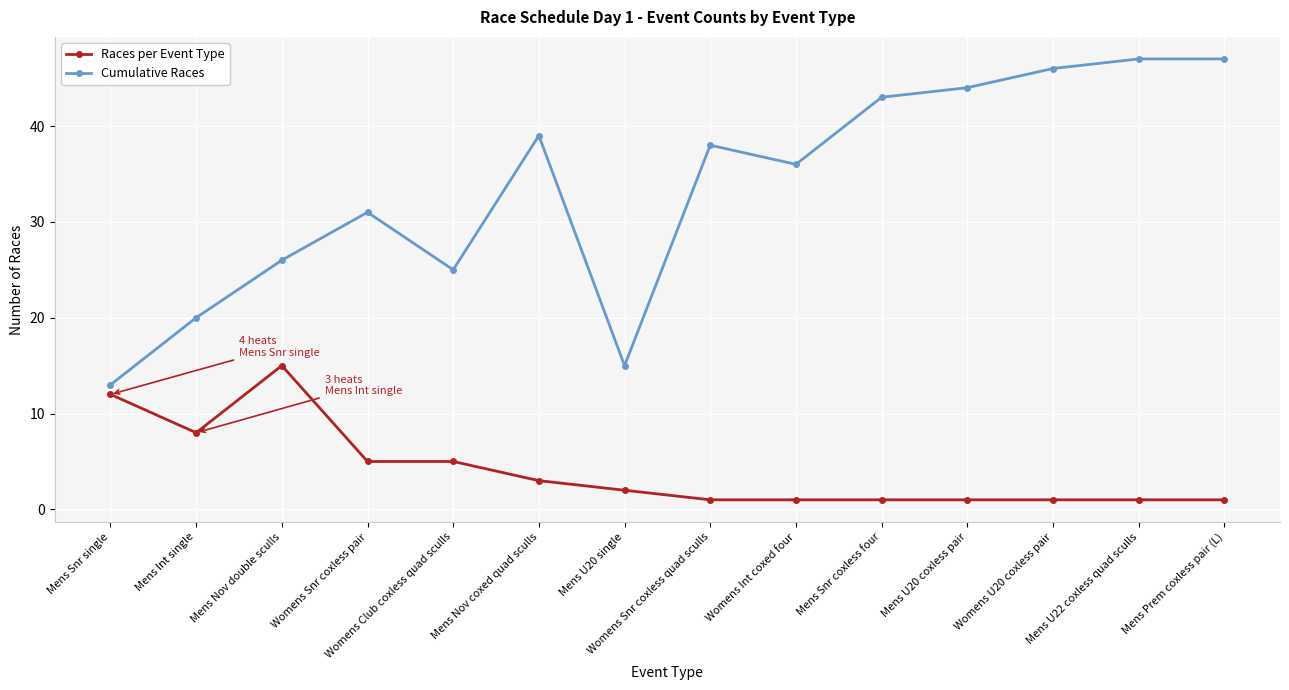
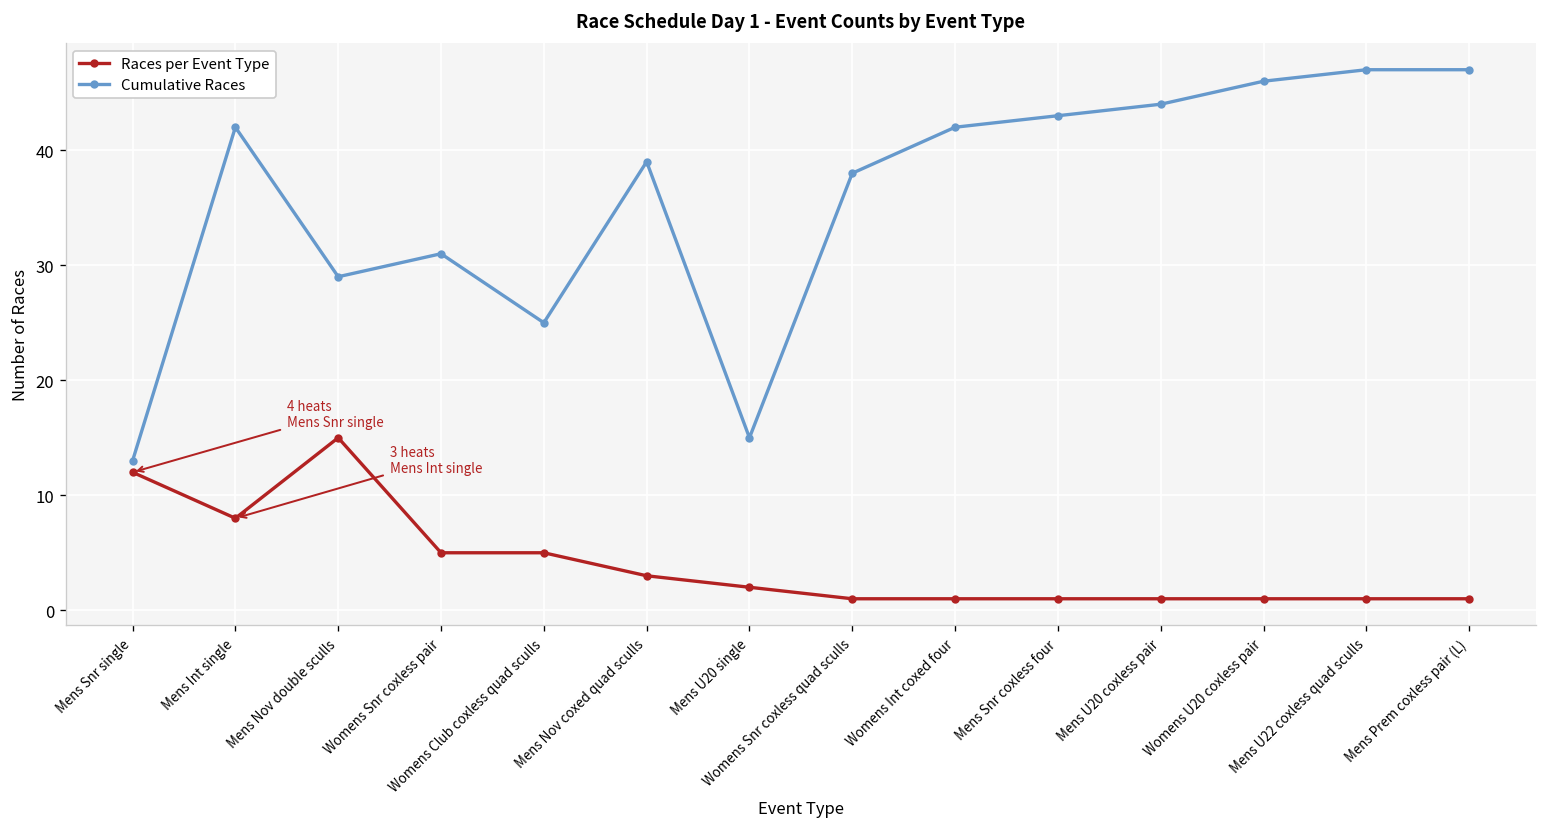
Cumulative Races, Mens Int single: 20 -> 42
Cumulative Races, Mens Nov double sculls: 26 -> 29
Cumulative Races, Womens Int coxed four: 36 -> 42
